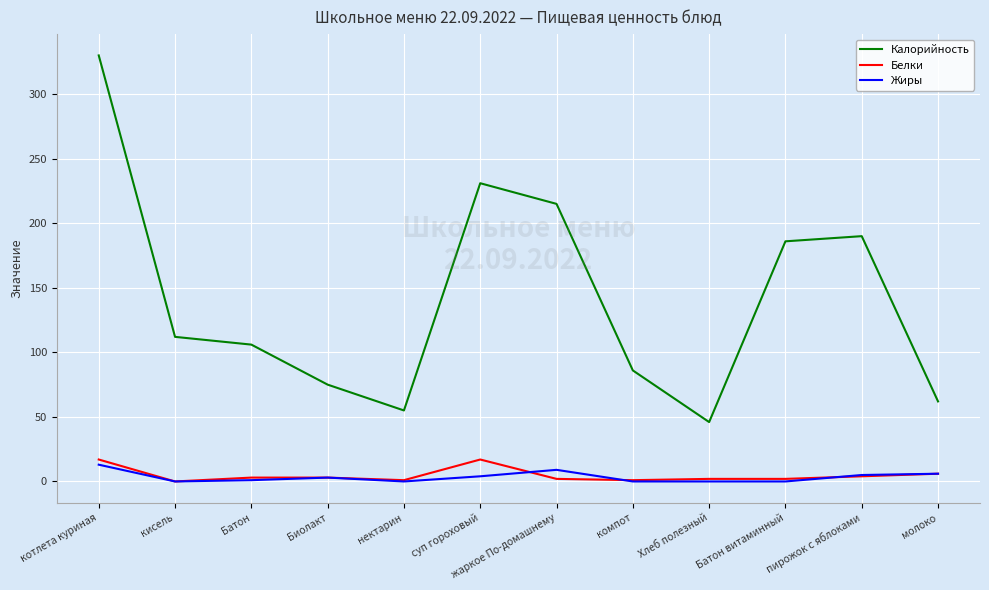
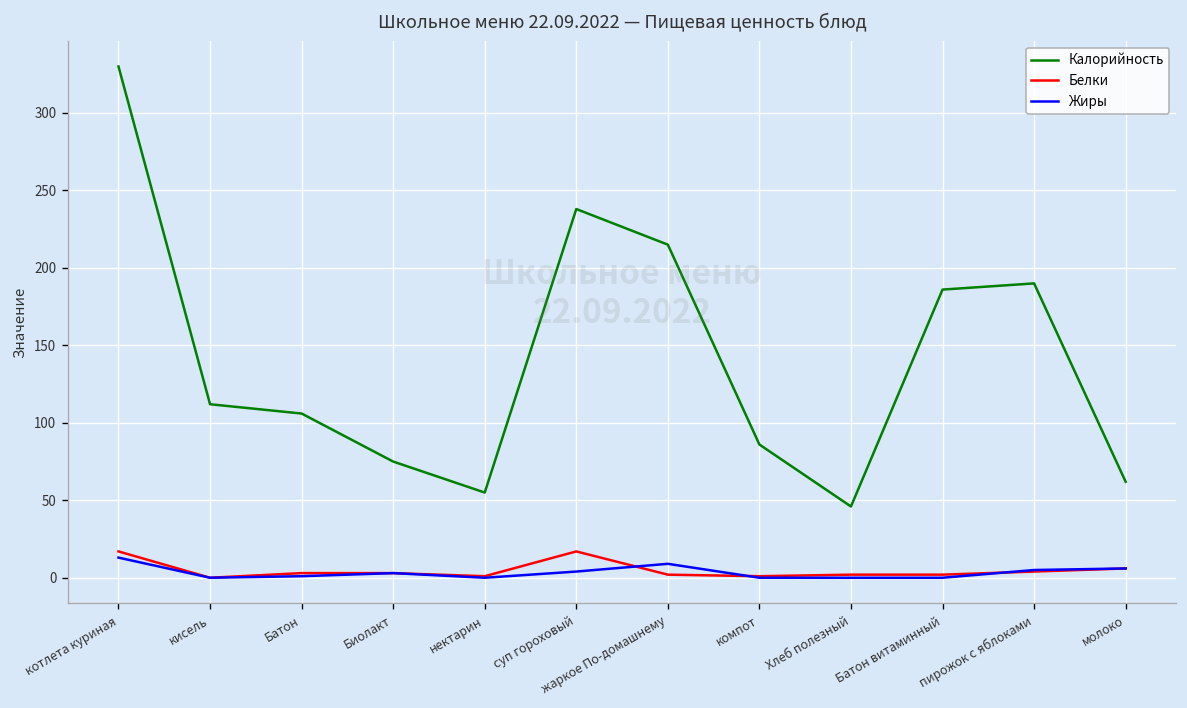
Калорийность, суп гороховый: 231 -> 238
